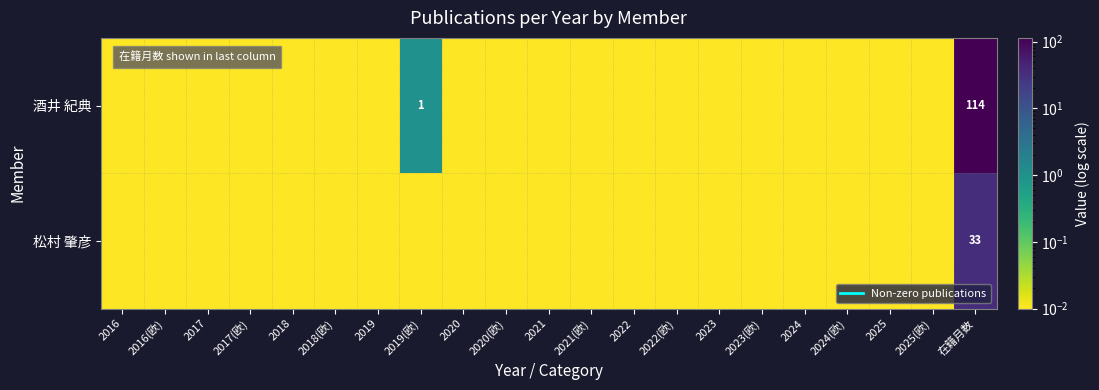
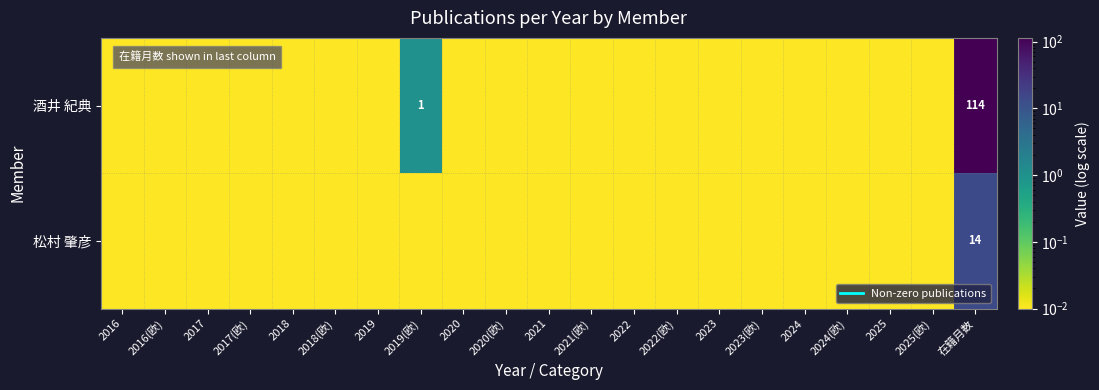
松村 肇彦, 在籍月数: 33 -> 14
